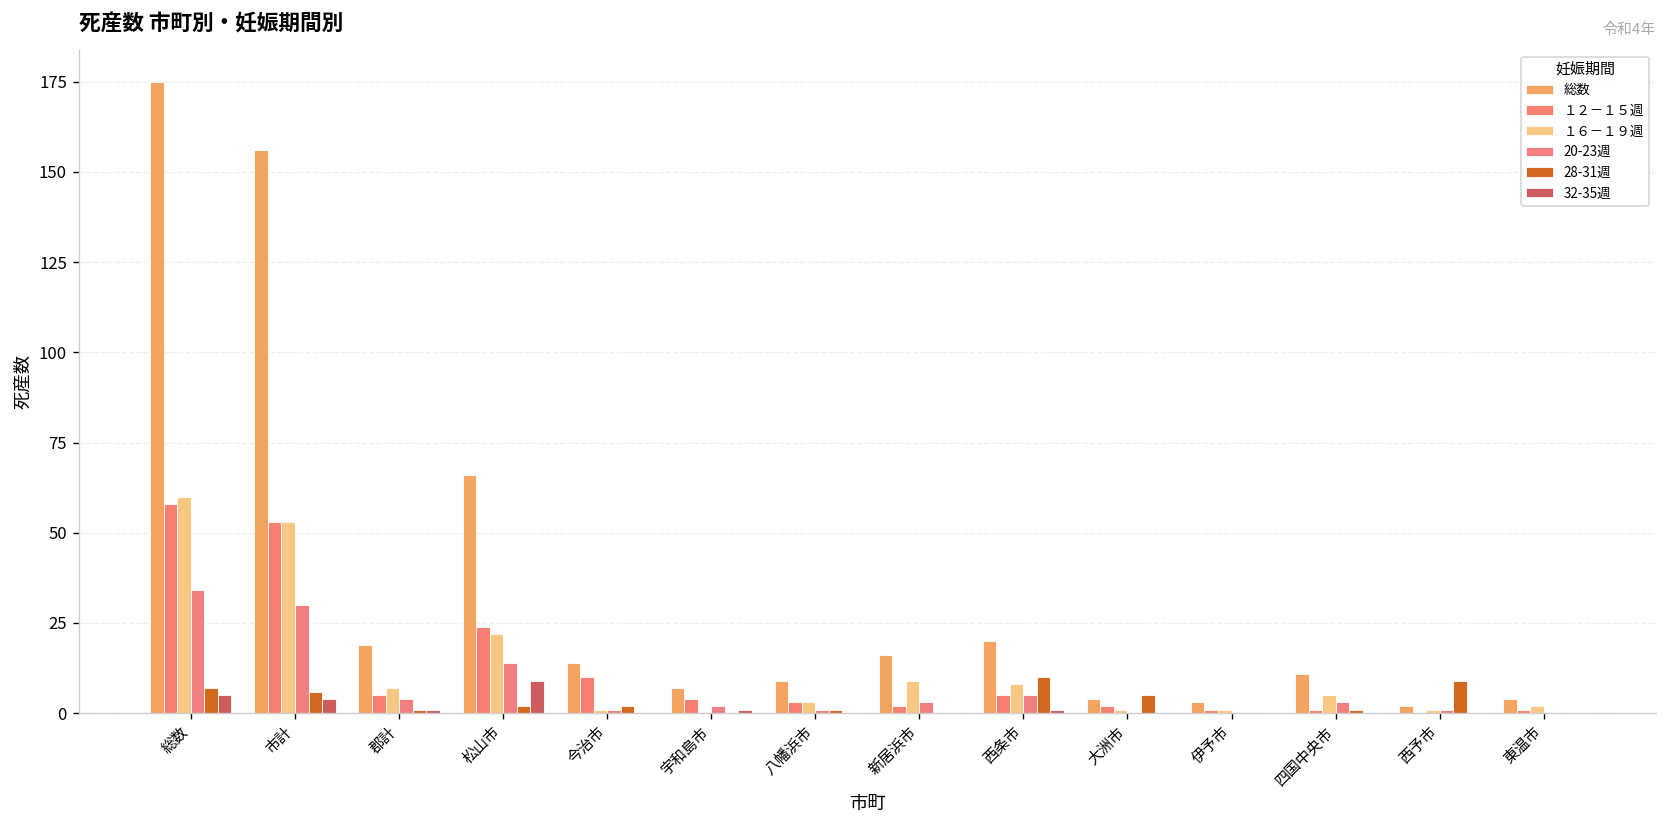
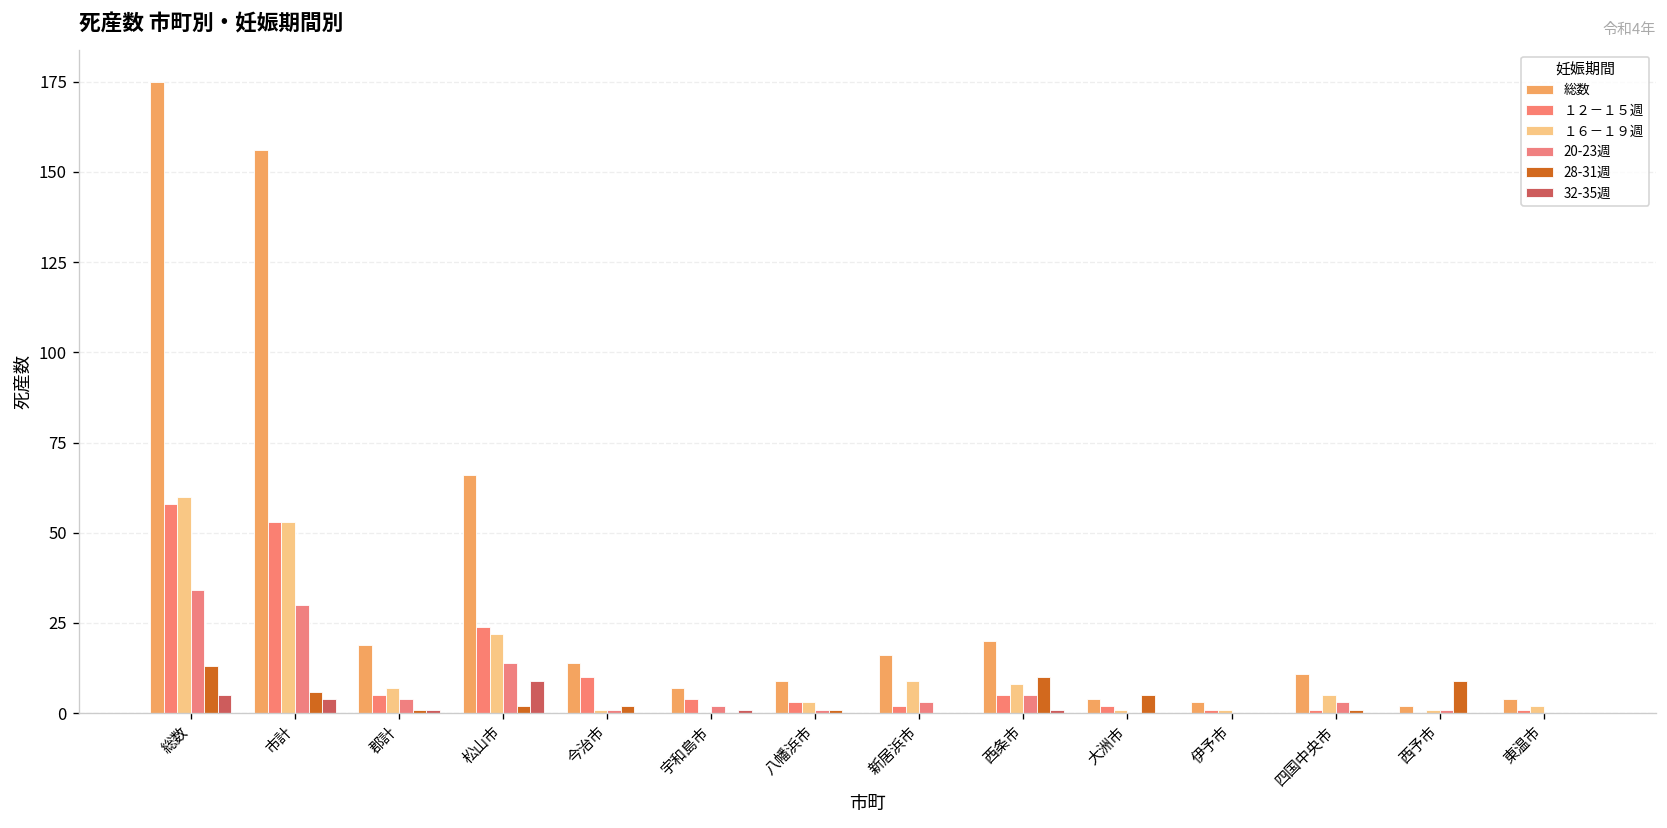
28-31週, 総数: 7 -> 13
